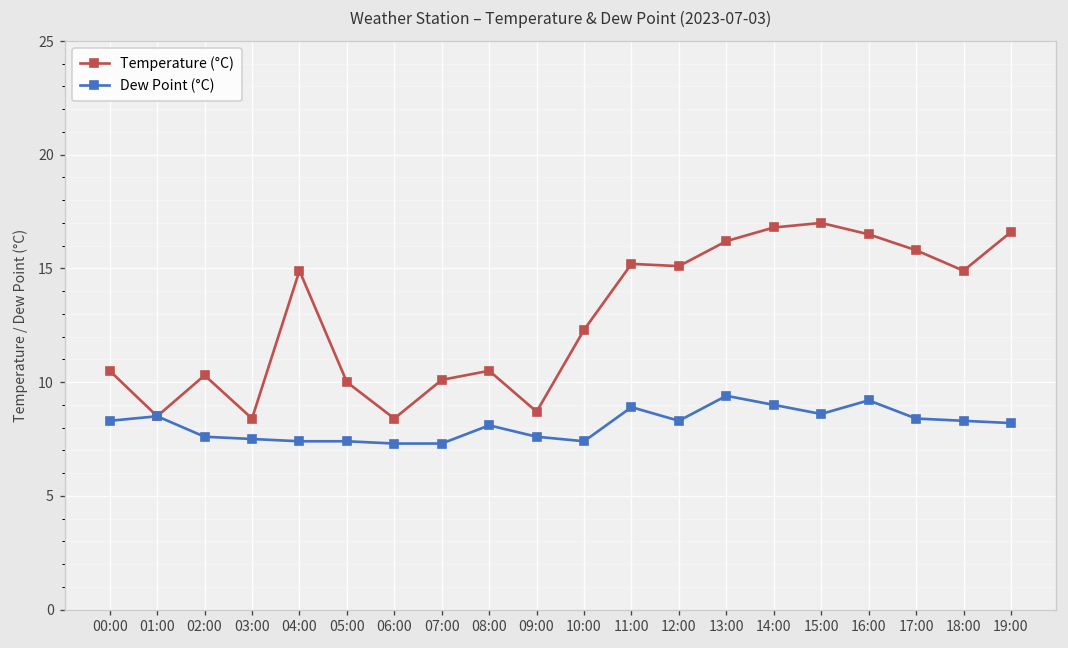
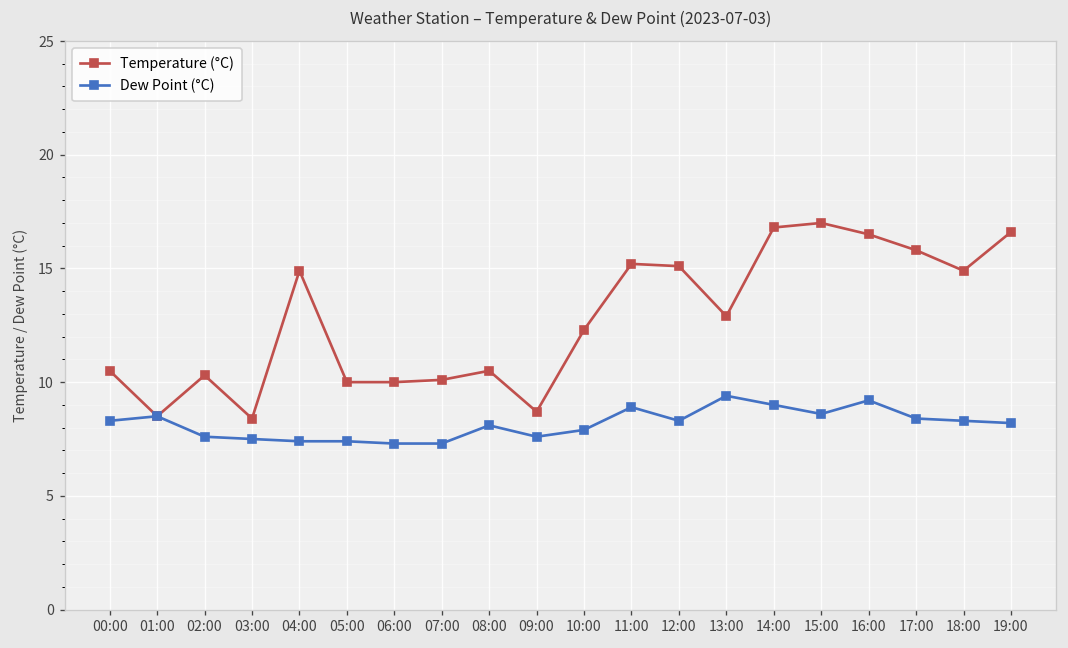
Temperature (°C), 06:00: 8.4 -> 10.0
Dew Point (°C), 10:00: 7.4 -> 7.9
Temperature (°C), 13:00: 16.2 -> 12.9
